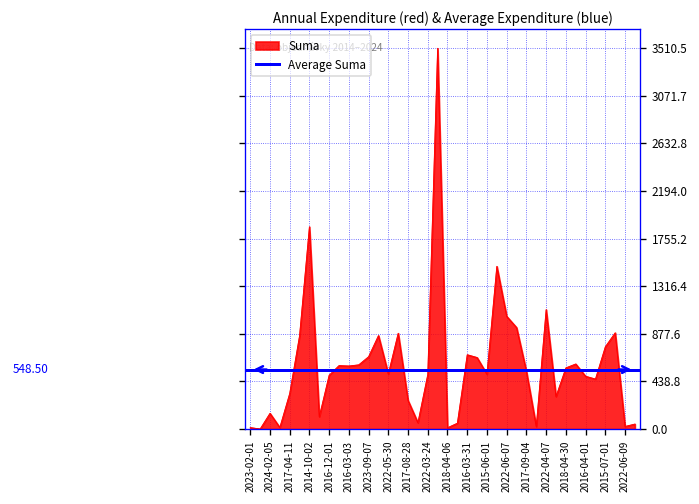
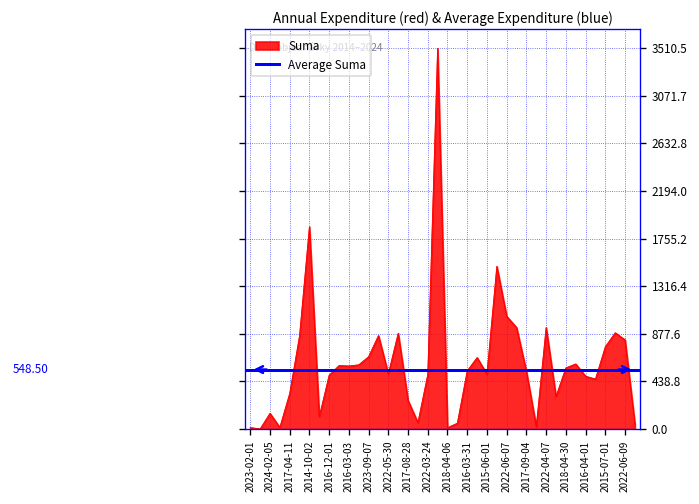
2016-03-31: 700 -> 500
2022-04-07: 1100 -> 900
2022-06-09: 0 -> 800
